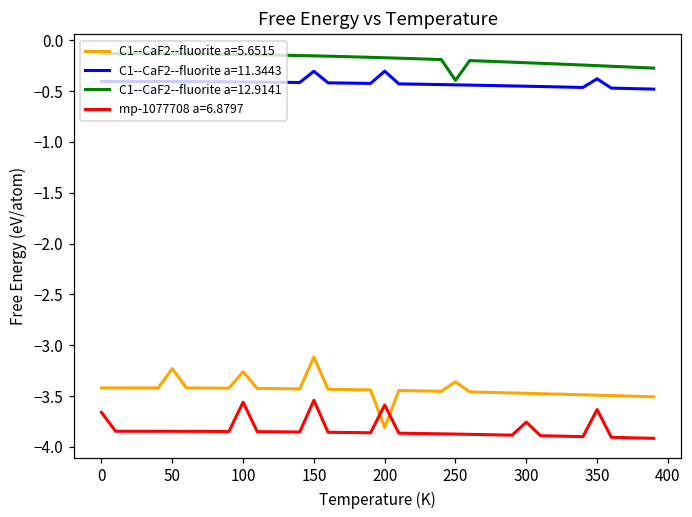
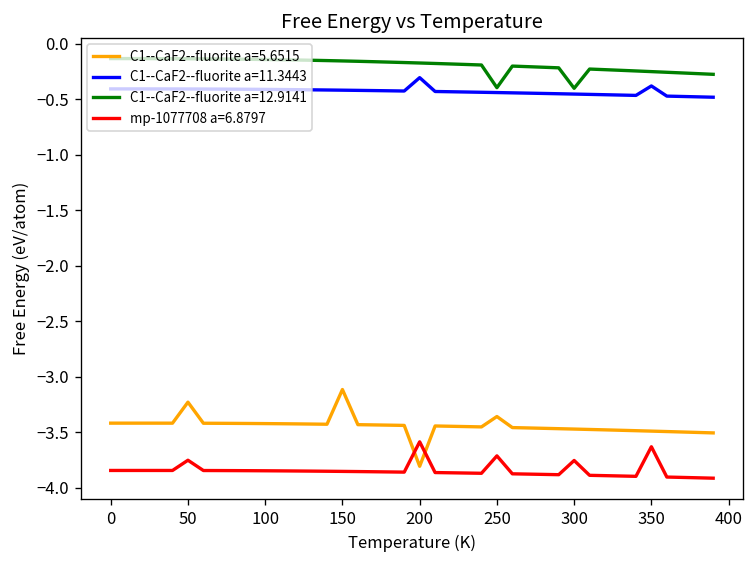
mp-1077708 a=6.8797, 0: -3.7 -> -3.8
mp-1077708 a=6.8797, 50: -3.85 -> -3.75
C1--CaF2--fluorite a=5.6515, 100: -3.3 -> -3.4
mp-1077708 a=6.8797, 100: -3.6 -> -3.8
C1--CaF2--fluorite a=11.3443, 150: -0.3 -> -0.4
mp-1077708 a=6.8797, 150: -3.5 -> -3.9
mp-1077708 a=6.8797, 250: -3.9 -> -3.7
C1--CaF2--fluorite a=12.9141, 300: -0.2 -> -0.4
